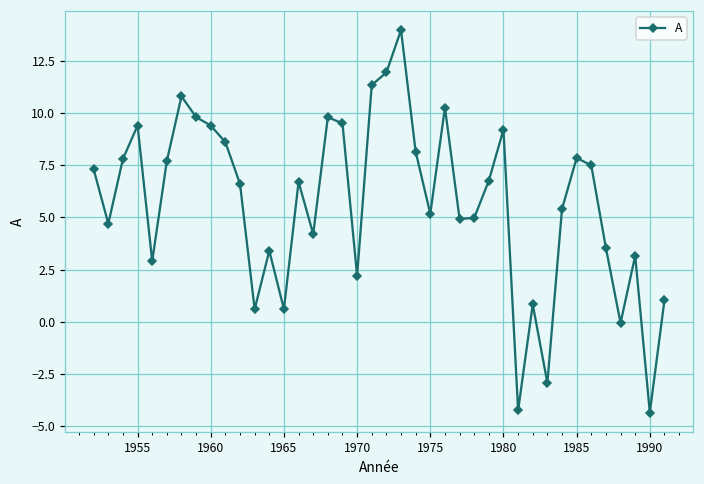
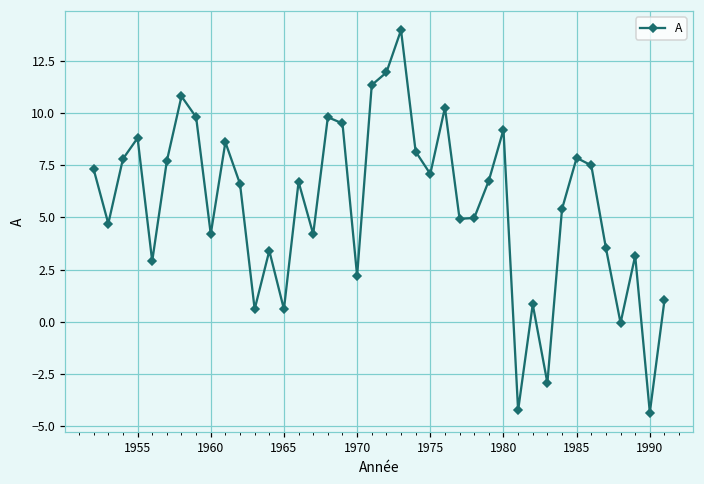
1955: 9.4 -> 8.8
1960: 9.4 -> 4.2
1975: 5.2 -> 7.1
